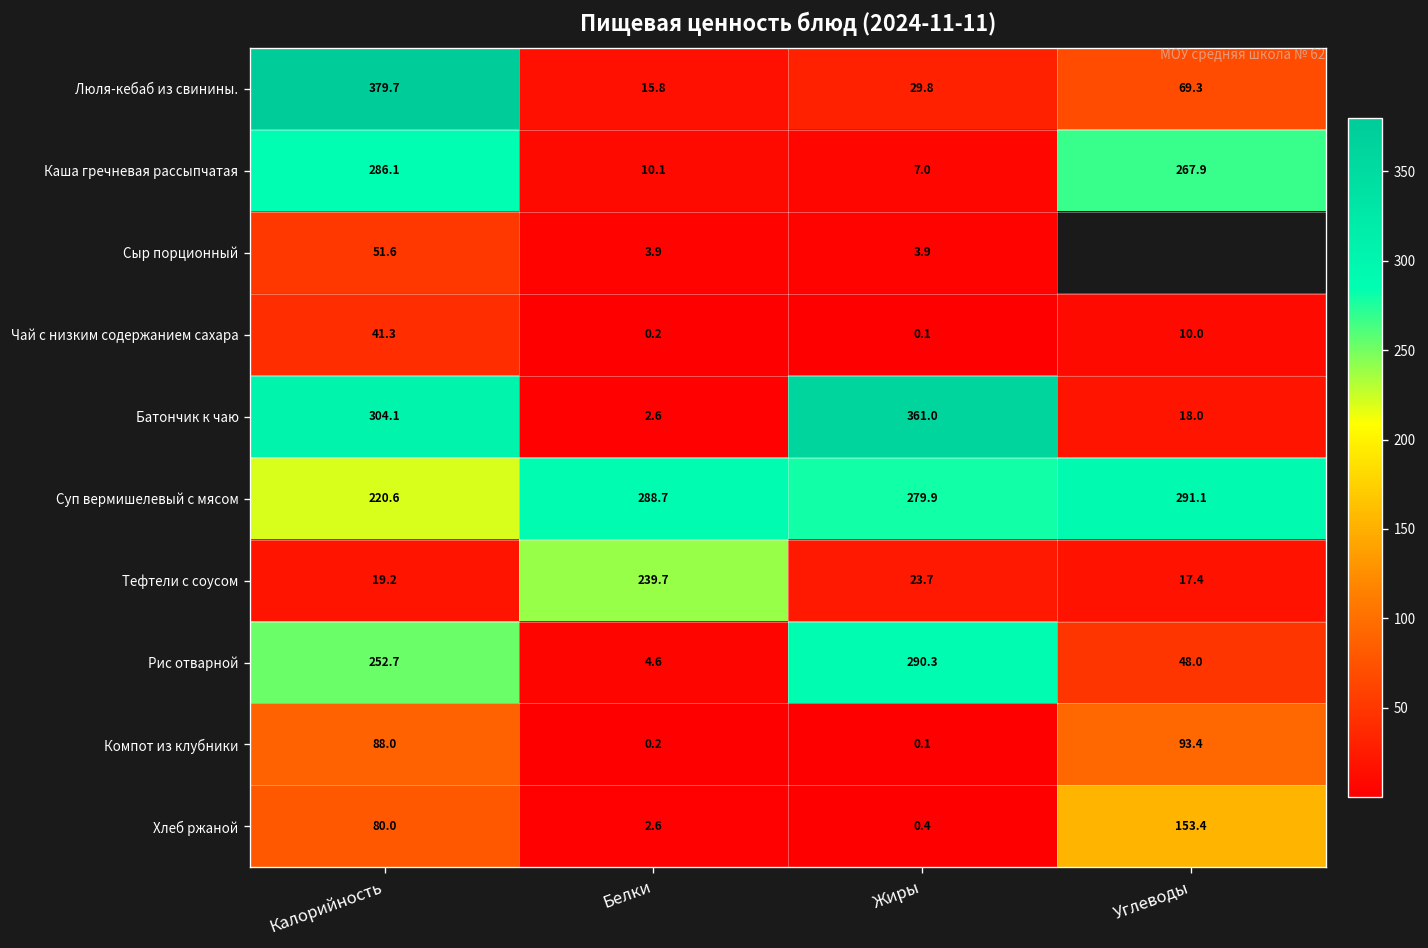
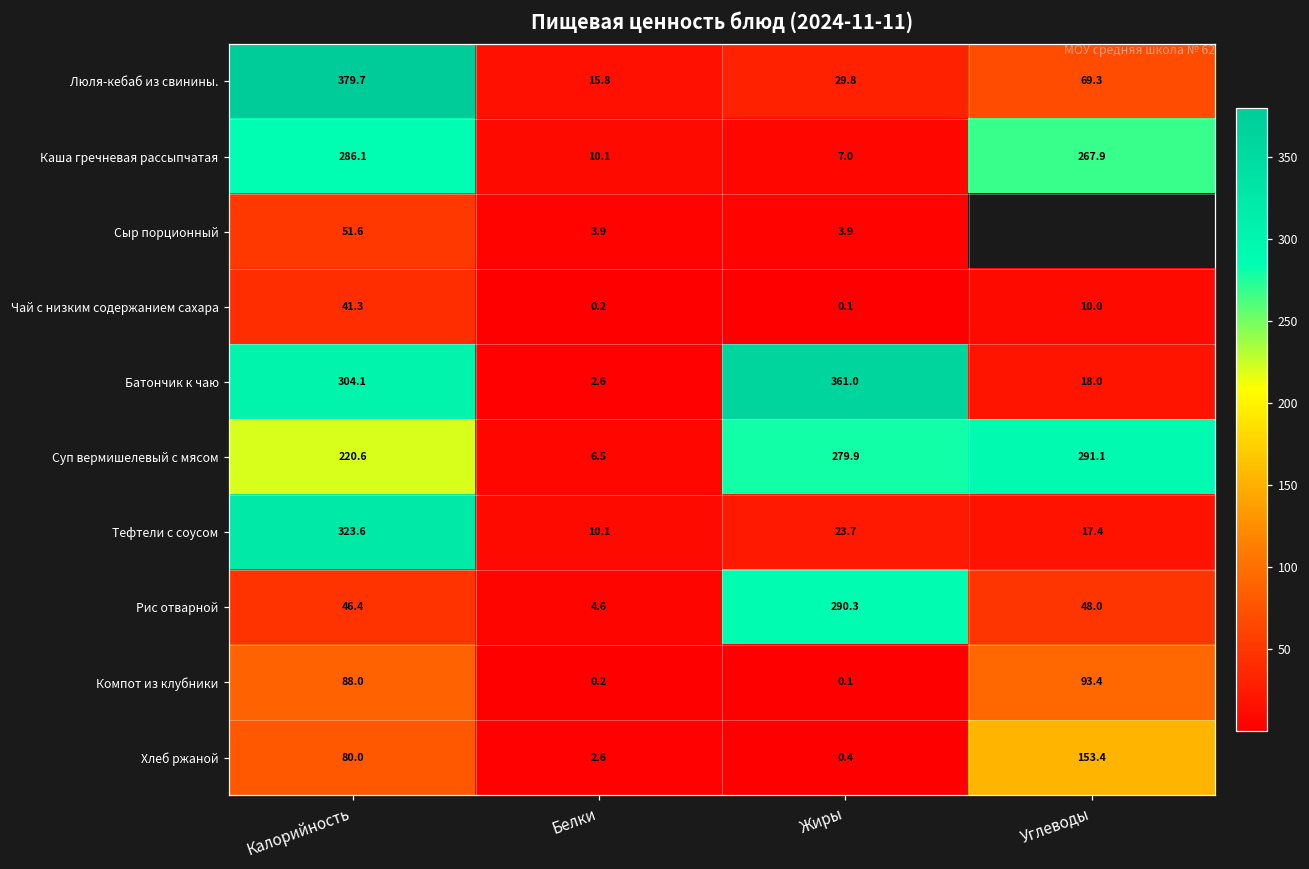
Суп вермишелевый с мясом, Белки: 288.7 -> 6.5
Тефтели с соусом, Калорийность: 19.2 -> 323.6
Тефтели с соусом, Белки: 239.7 -> 10.1
Рис отварной, Калорийность: 252.7 -> 46.4
